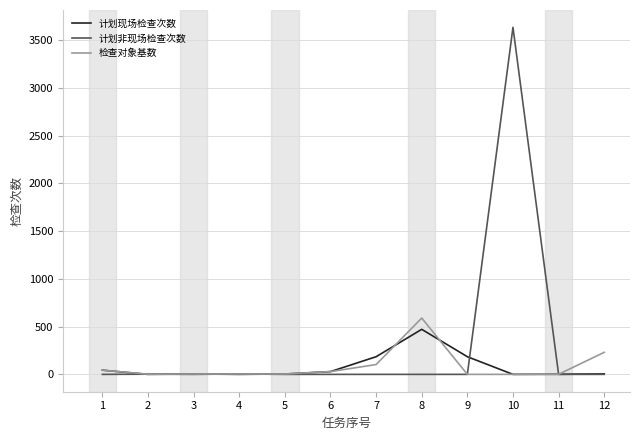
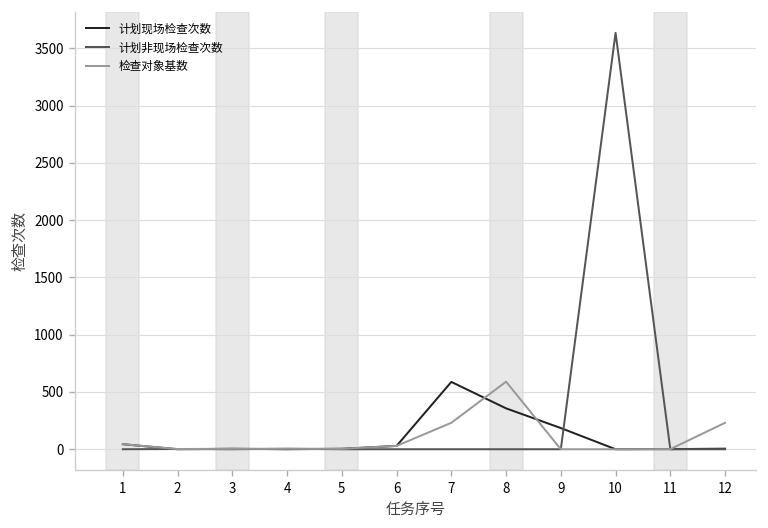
计划现场检查次数, 7: 200 -> 600
检查对象基数, 7: 100 -> 200
计划现场检查次数, 8: 500 -> 400
